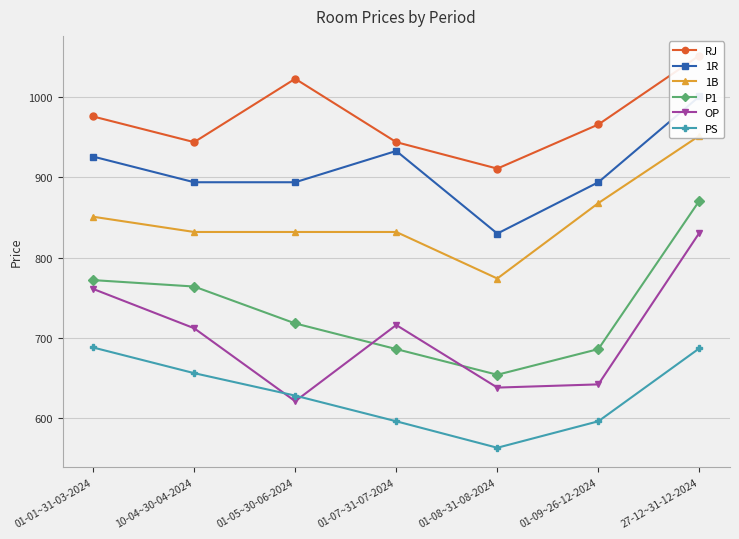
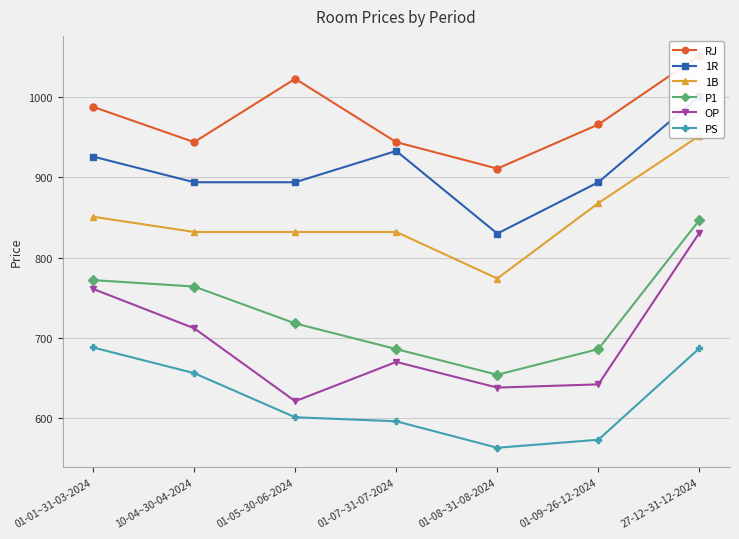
RJ, 01-01~31-03-2024: 980 -> 990
PS, 01-05~30-06-2024: 630 -> 600
OP, 01-07~31-07-2024: 720 -> 670
PS, 01-09~26-12-2024: 600 -> 570
P1, 27-12~31-12-2024: 870 -> 850
